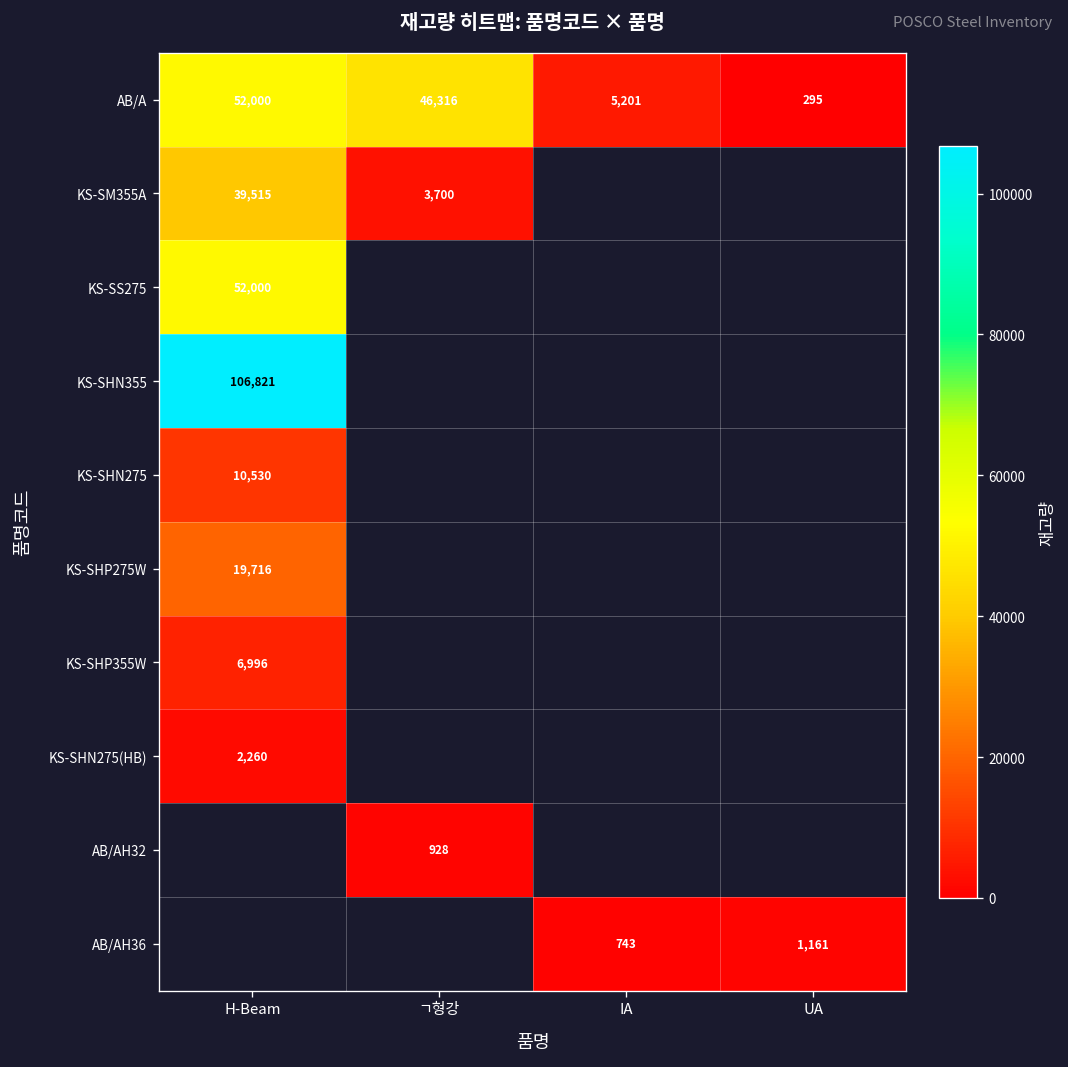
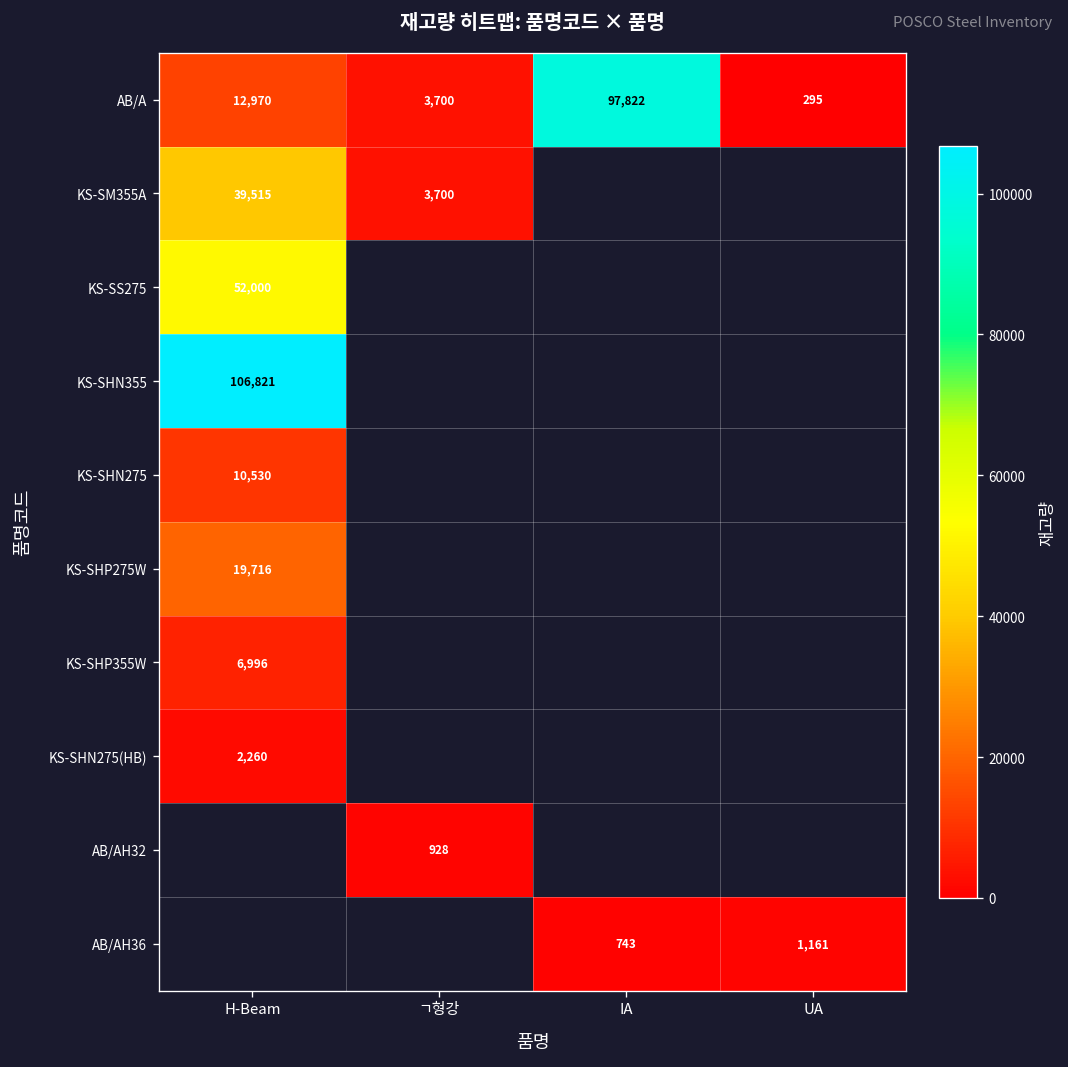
AB/A, H-Beam: 52,000 -> 12,970
AB/A, ㄱ형강: 46,316 -> 3,700
AB/A, IA: 5,201 -> 97,822
